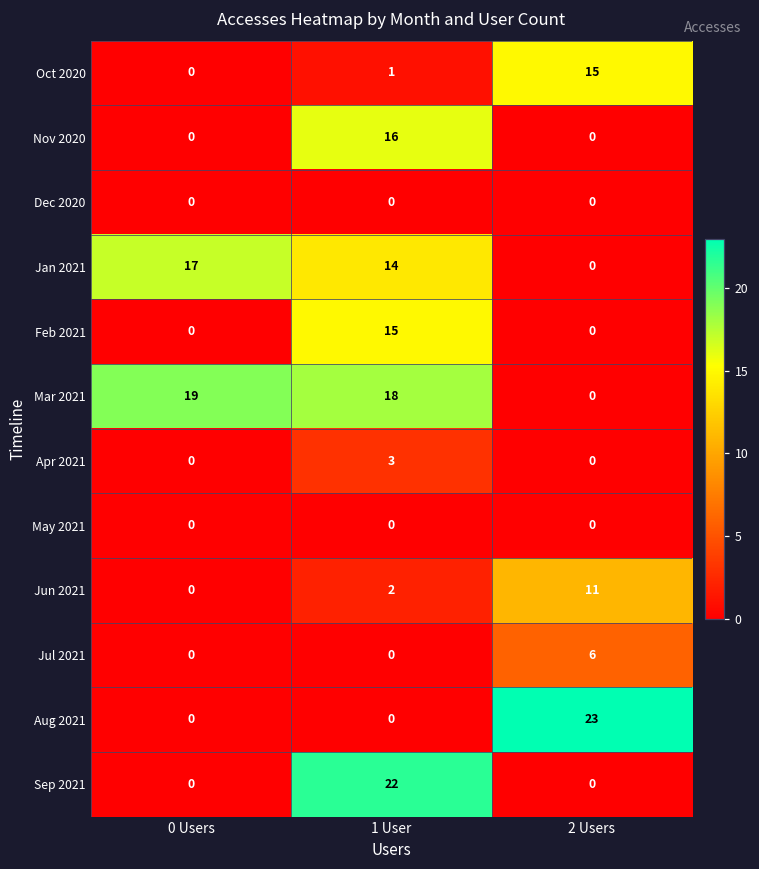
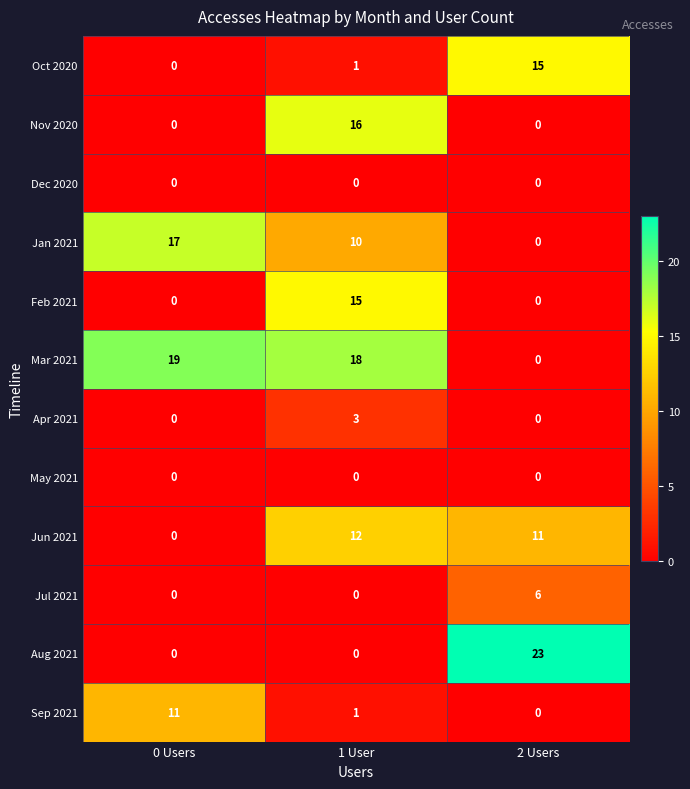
Jan 2021, 1 User: 14 -> 10
Jun 2021, 1 User: 2 -> 12
Sep 2021, 0 Users: 0 -> 11
Sep 2021, 1 User: 22 -> 1
